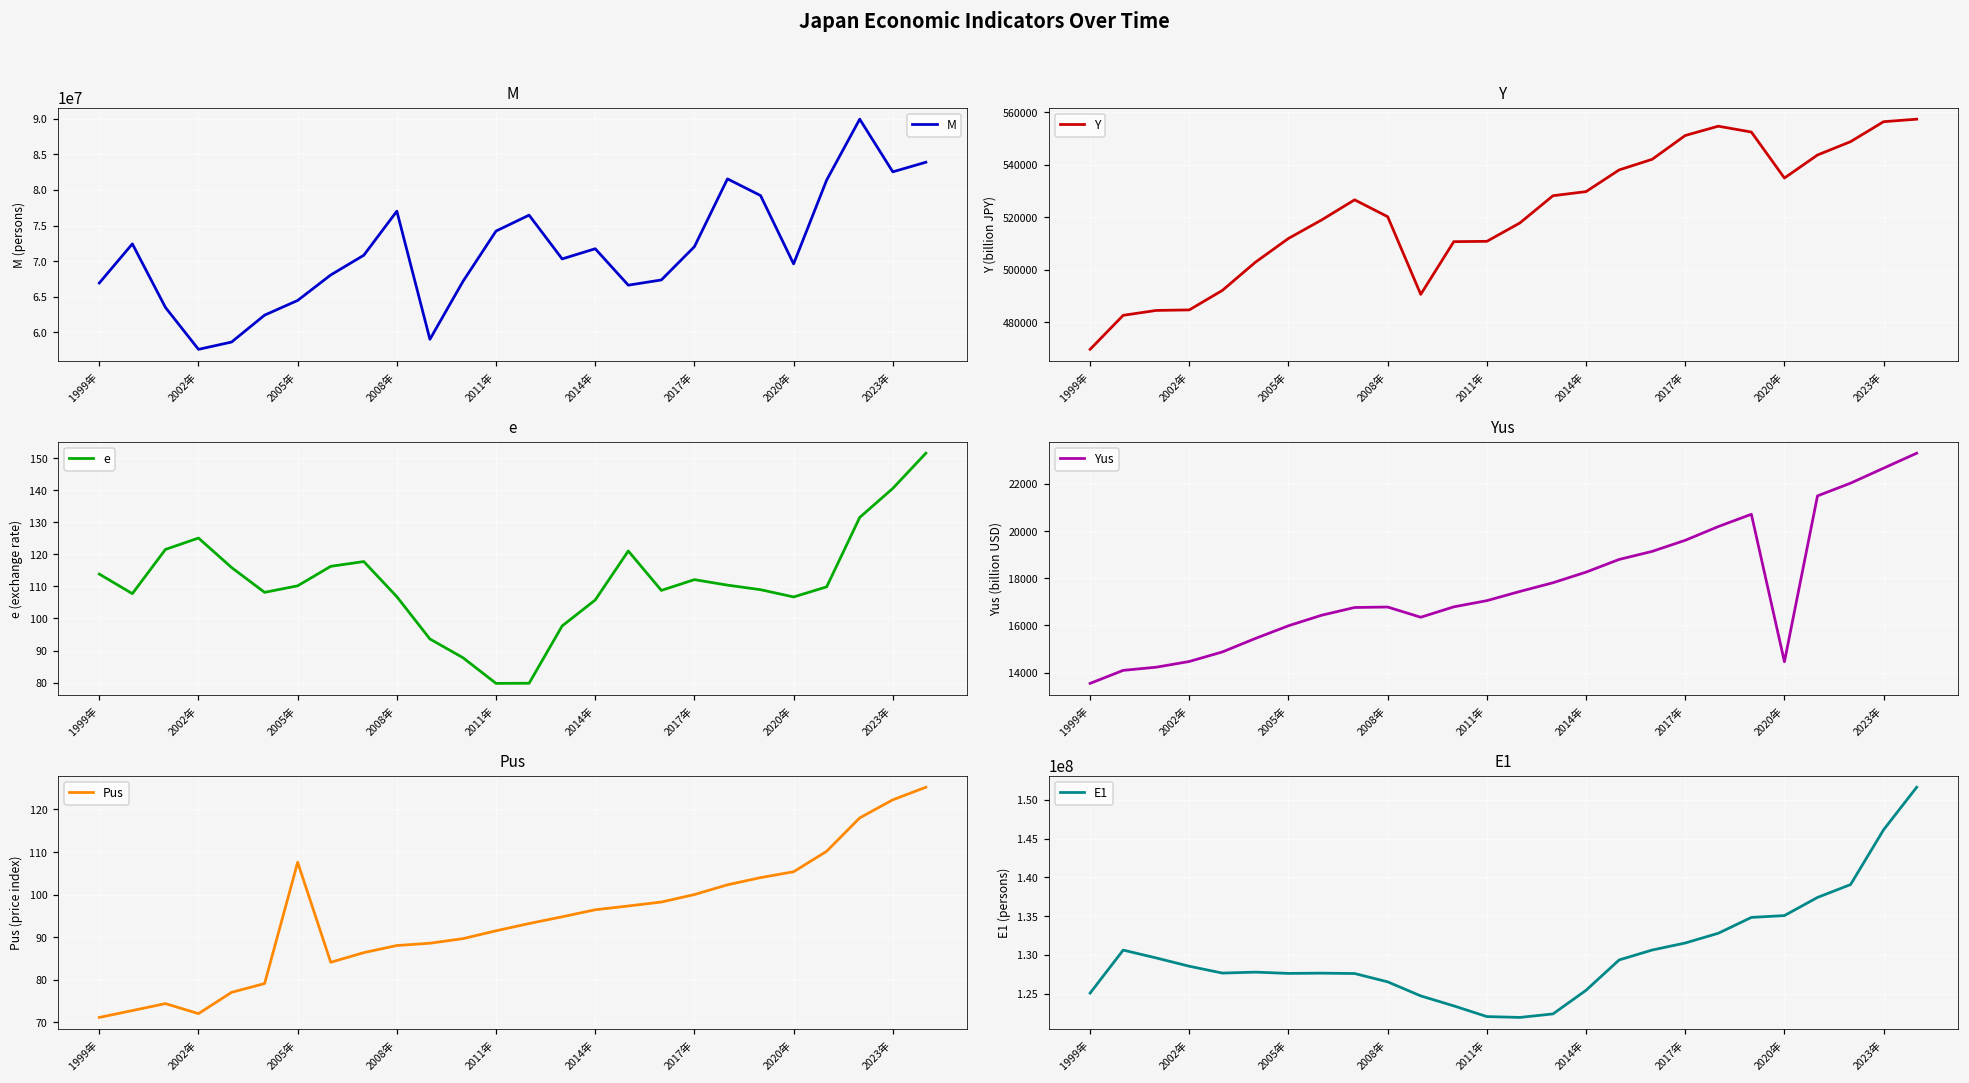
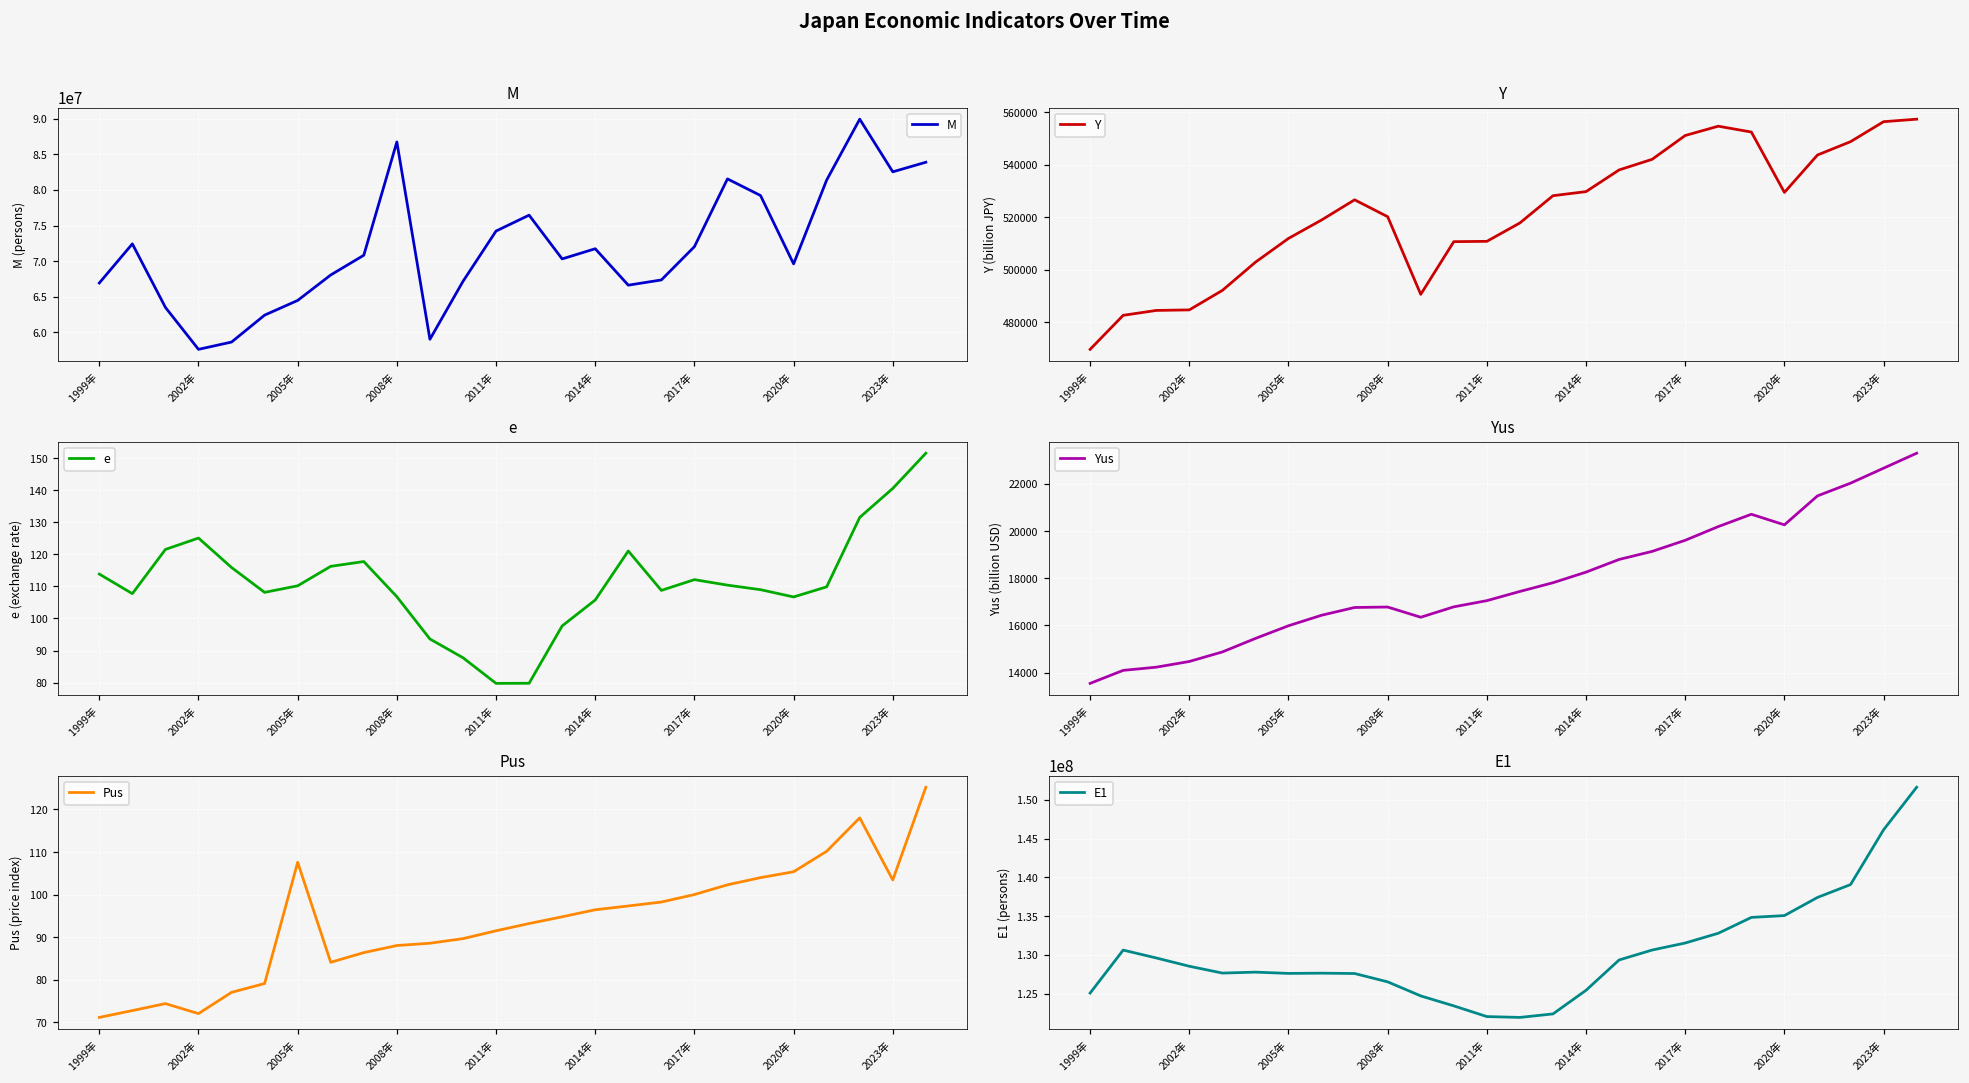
M, 2008年: 77000000 -> 87000000
Y, 2020年: 535000 -> 530000
Yus, 2020年: 14500 -> 20300
Pus, 2023年: 122 -> 103
